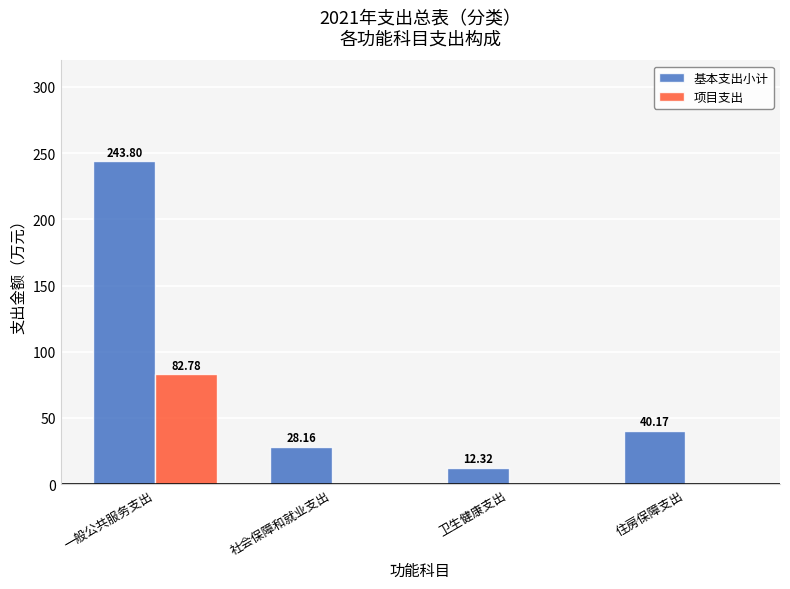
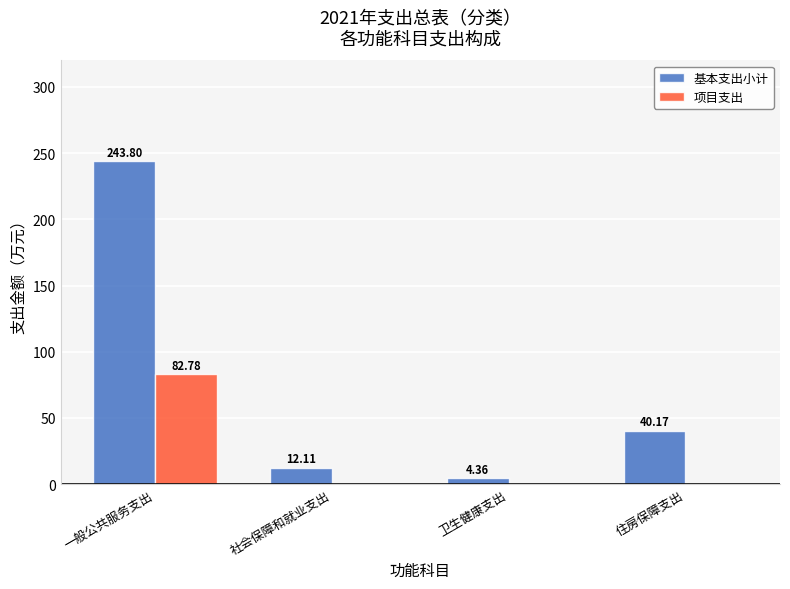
基本支出小计, 社会保障和就业支出: 28.16 -> 12.11
基本支出小计, 卫生健康支出: 12.32 -> 4.36
